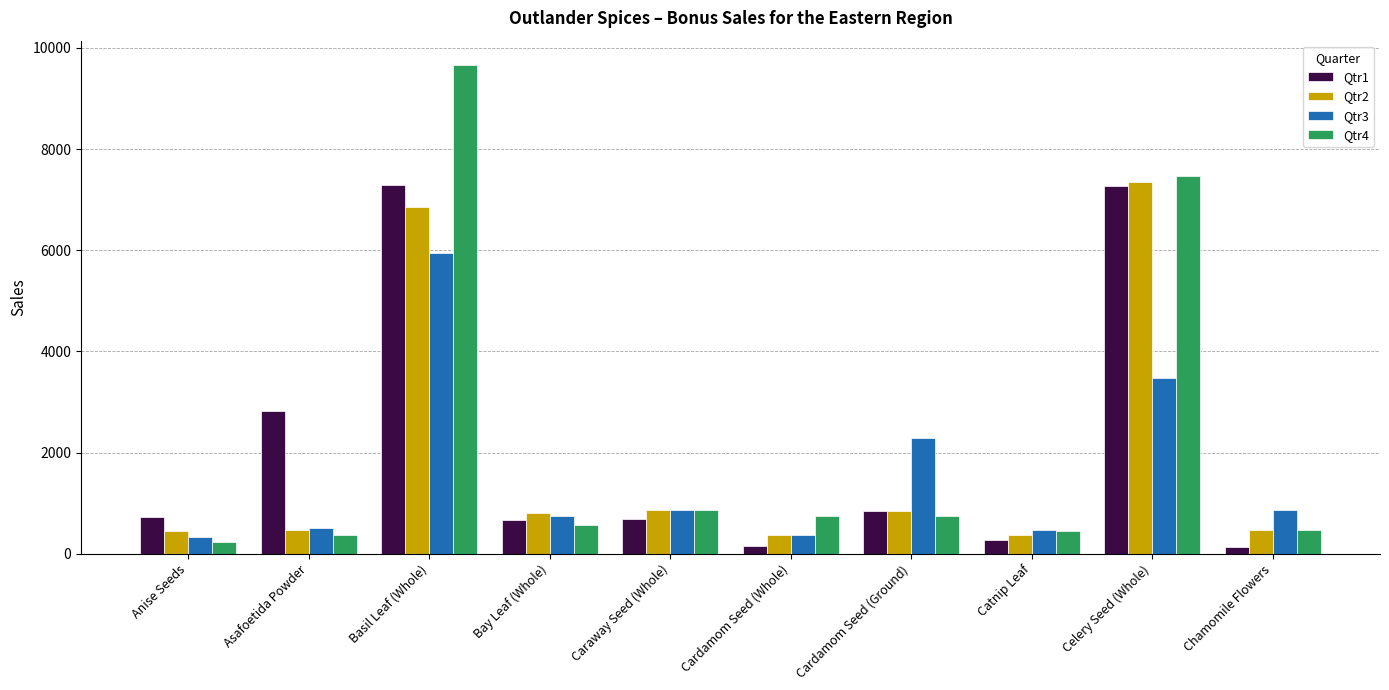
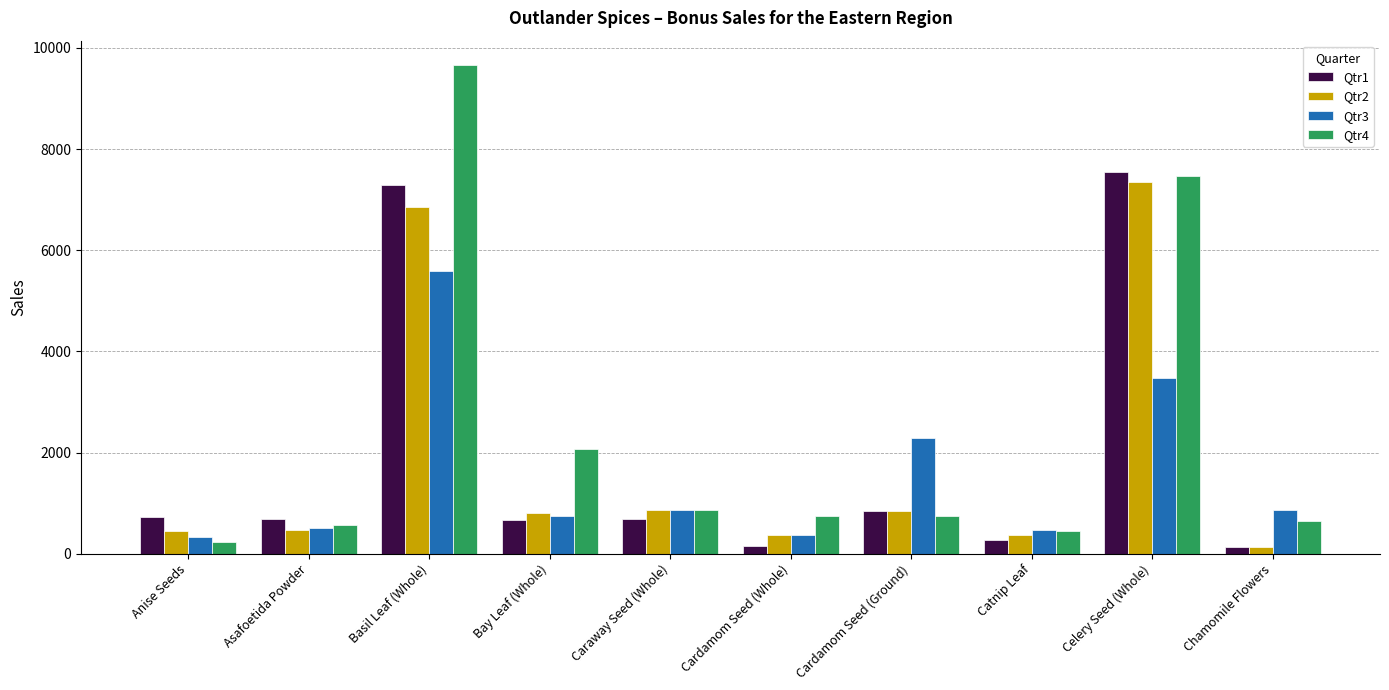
Qtr1, Asafoetida Powder: 2800 -> 700
Qtr4, Asafoetida Powder: 400 -> 600
Qtr3, Basil Leaf (Whole): 6000 -> 5600
Qtr4, Bay Leaf (Whole): 600 -> 2100
Qtr1, Celery Seed (Whole): 7300 -> 7500
Qtr2, Chamomile Flowers: 500 -> 100
Qtr4, Chamomile Flowers: 500 -> 600
